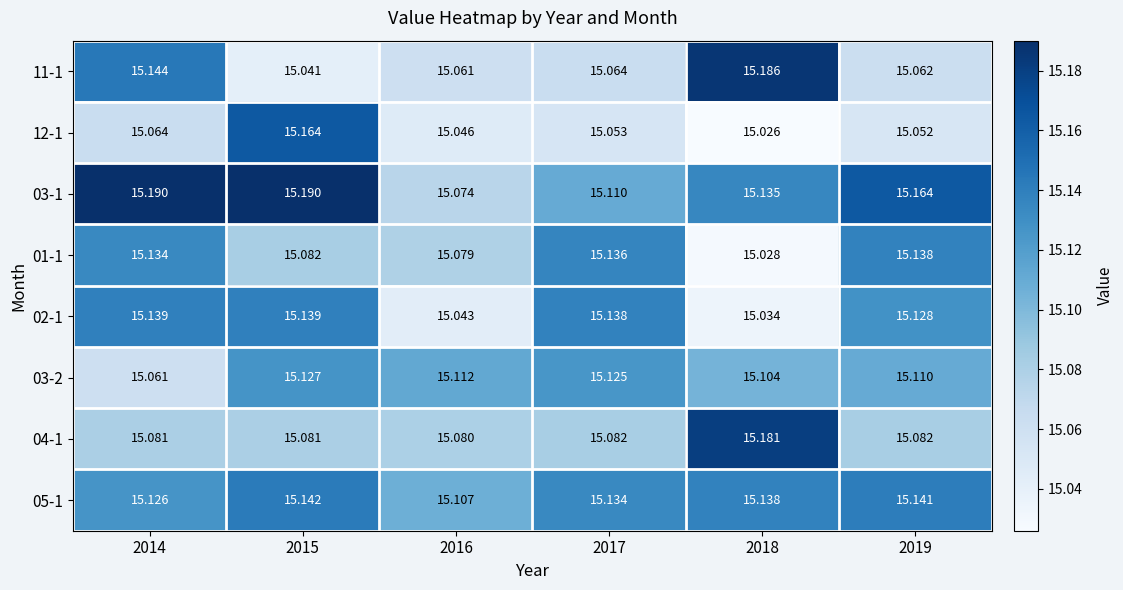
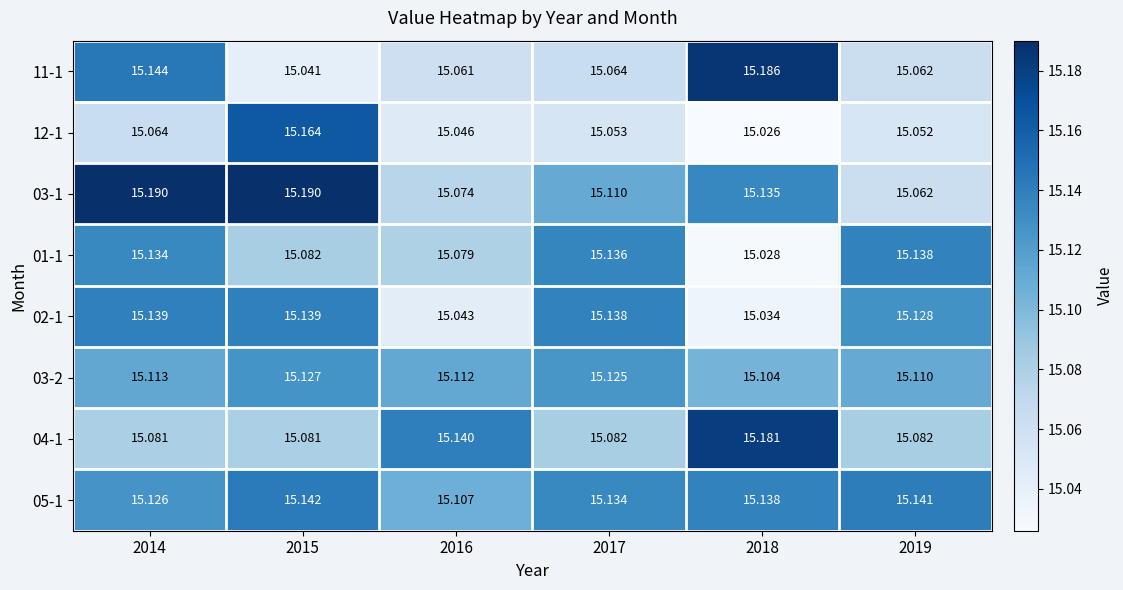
03-1, 2019: 15.164 -> 15.062
03-2, 2014: 15.061 -> 15.113
04-1, 2016: 15.080 -> 15.140
